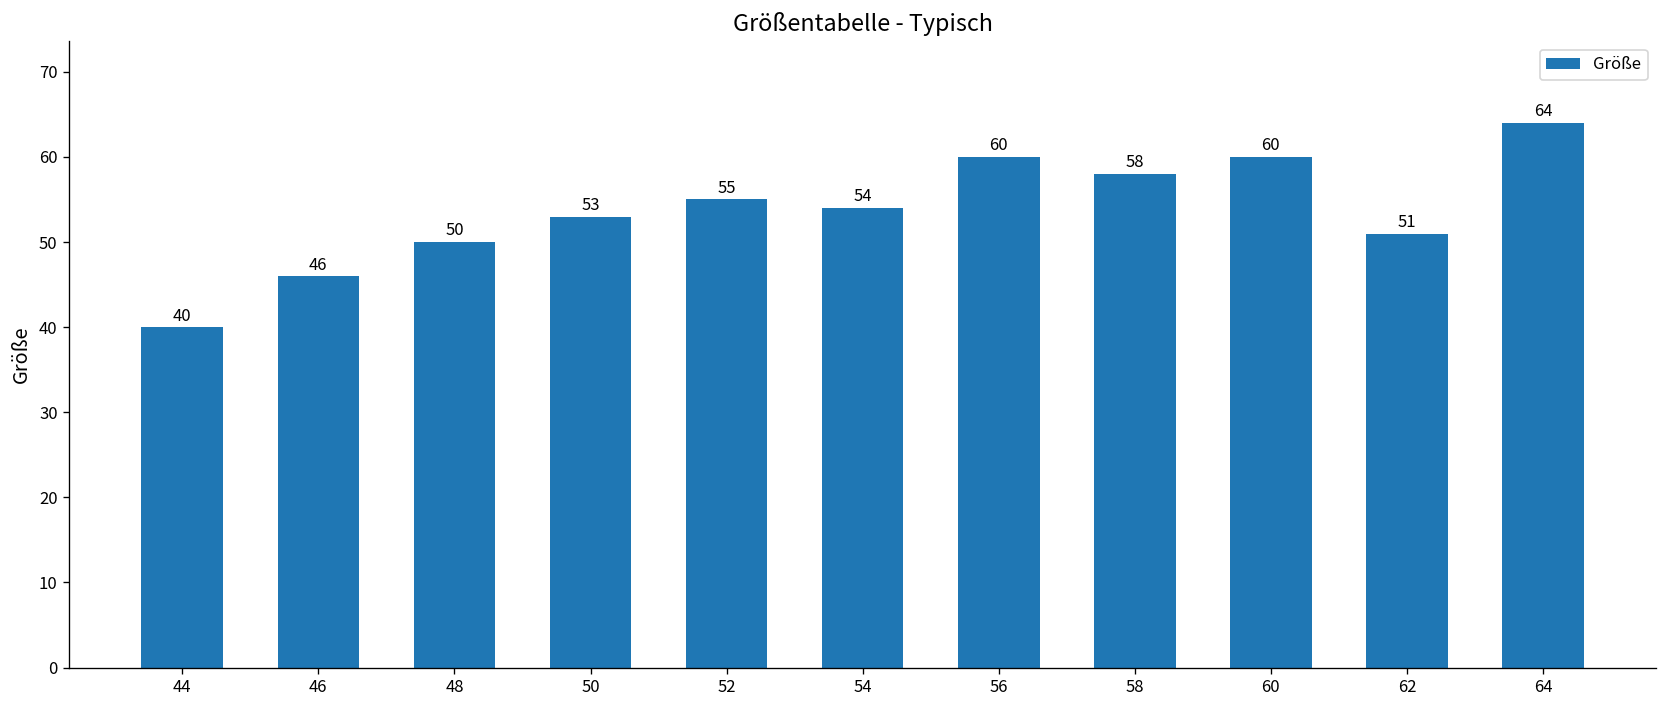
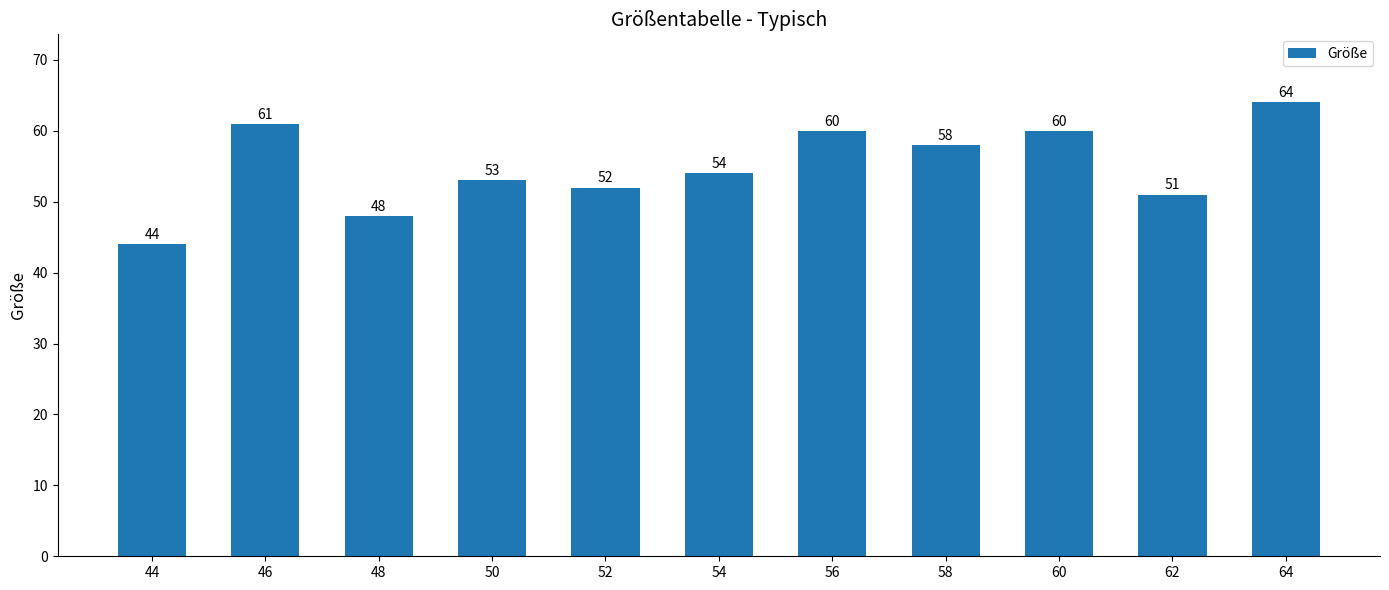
44: 40 -> 44
46: 46 -> 61
48: 50 -> 48
52: 55 -> 52
